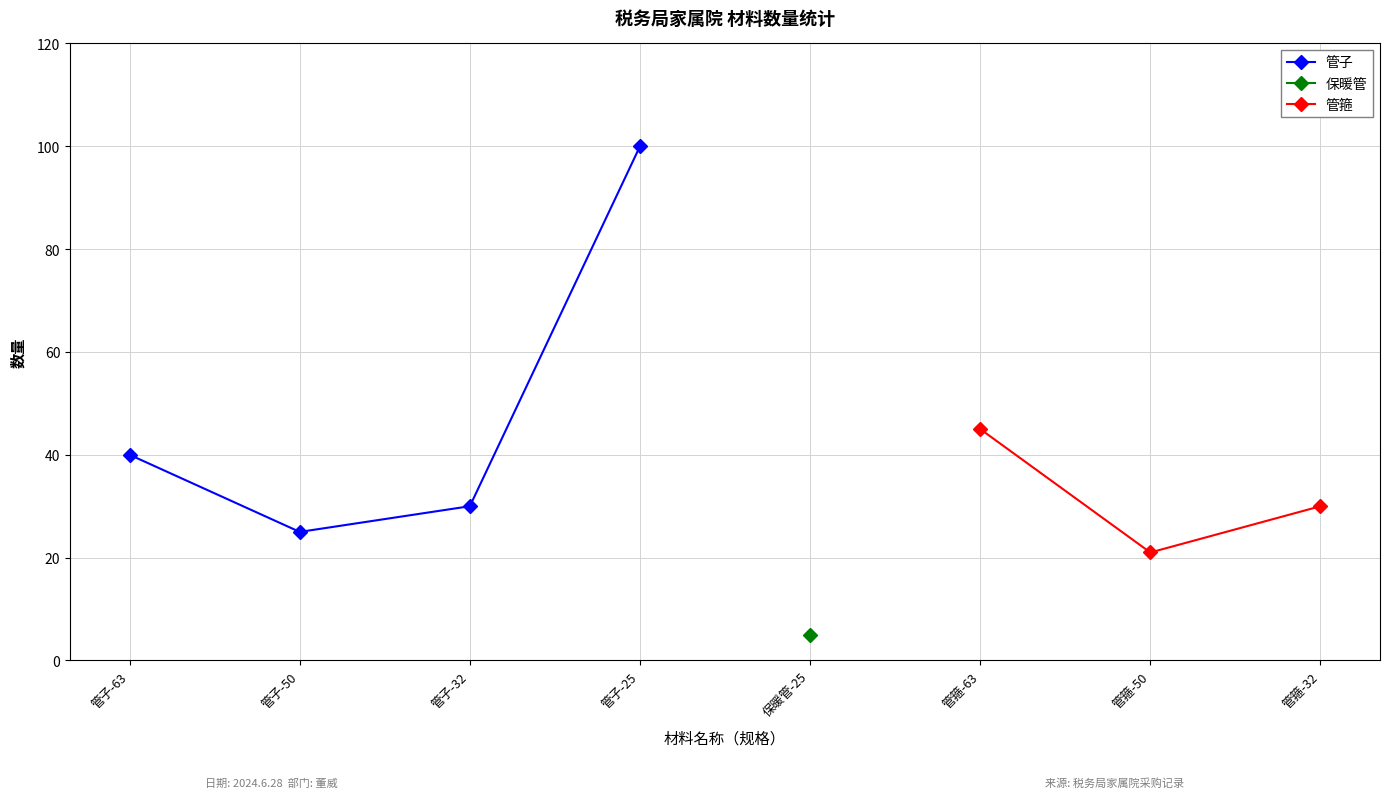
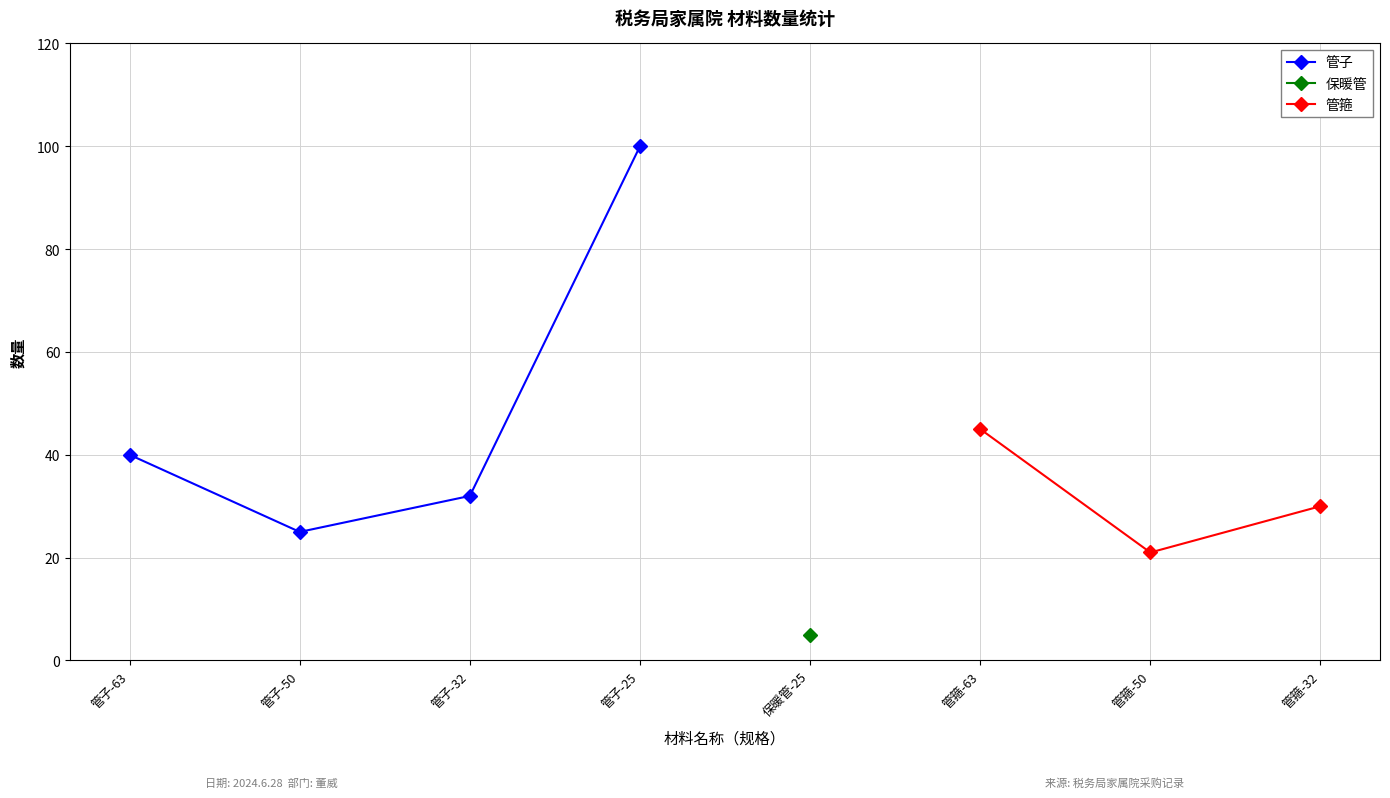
管子, 管子-32: 30 -> 32
